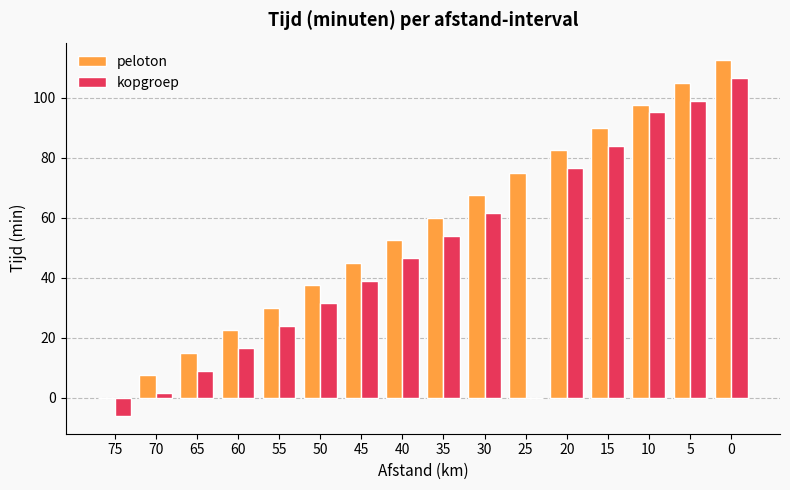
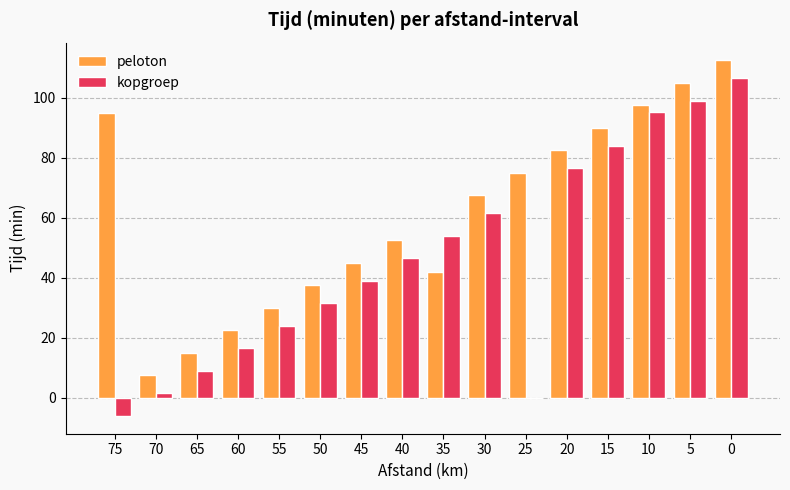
peloton, 75: 0 -> 95
peloton, 35: 60 -> 42
